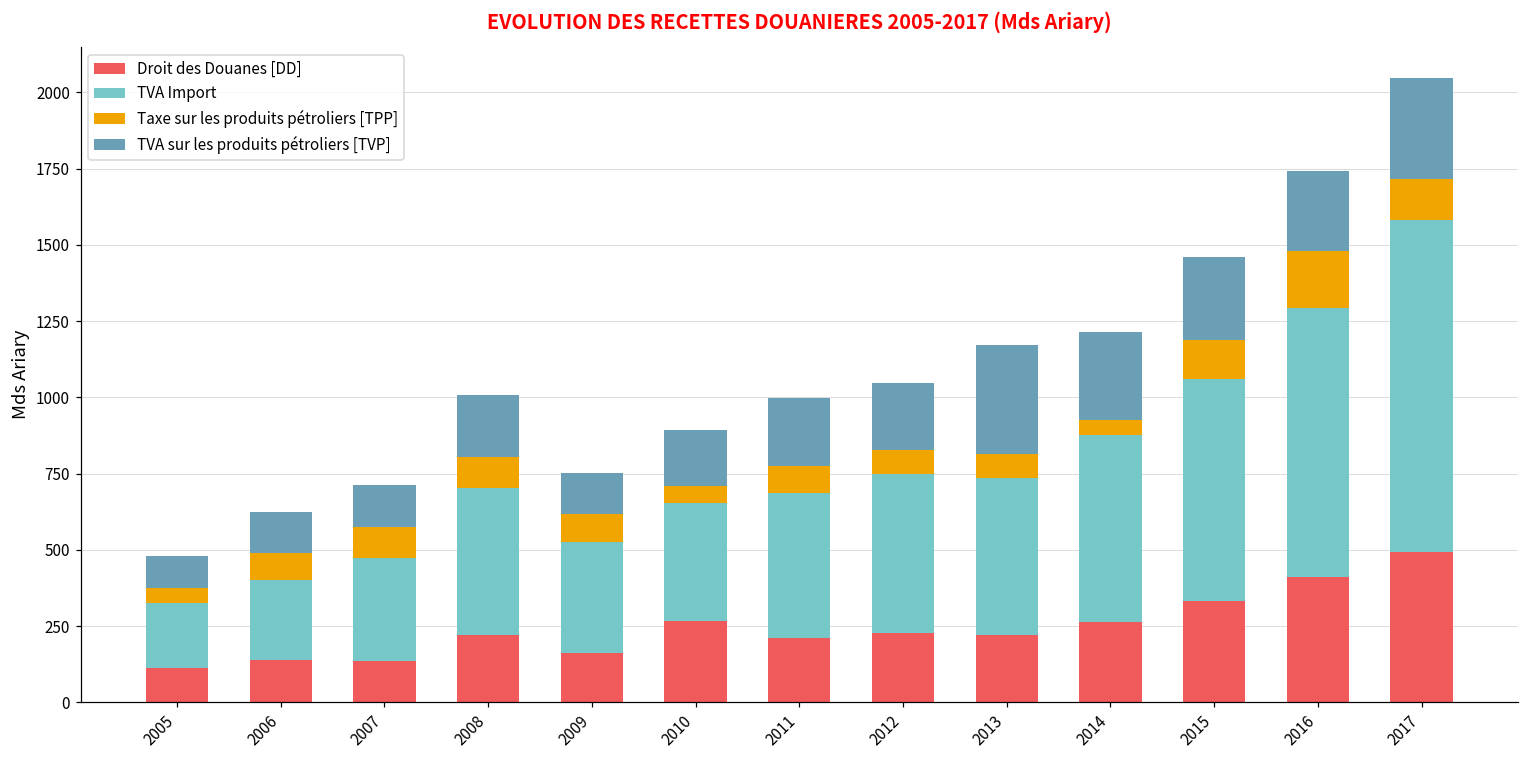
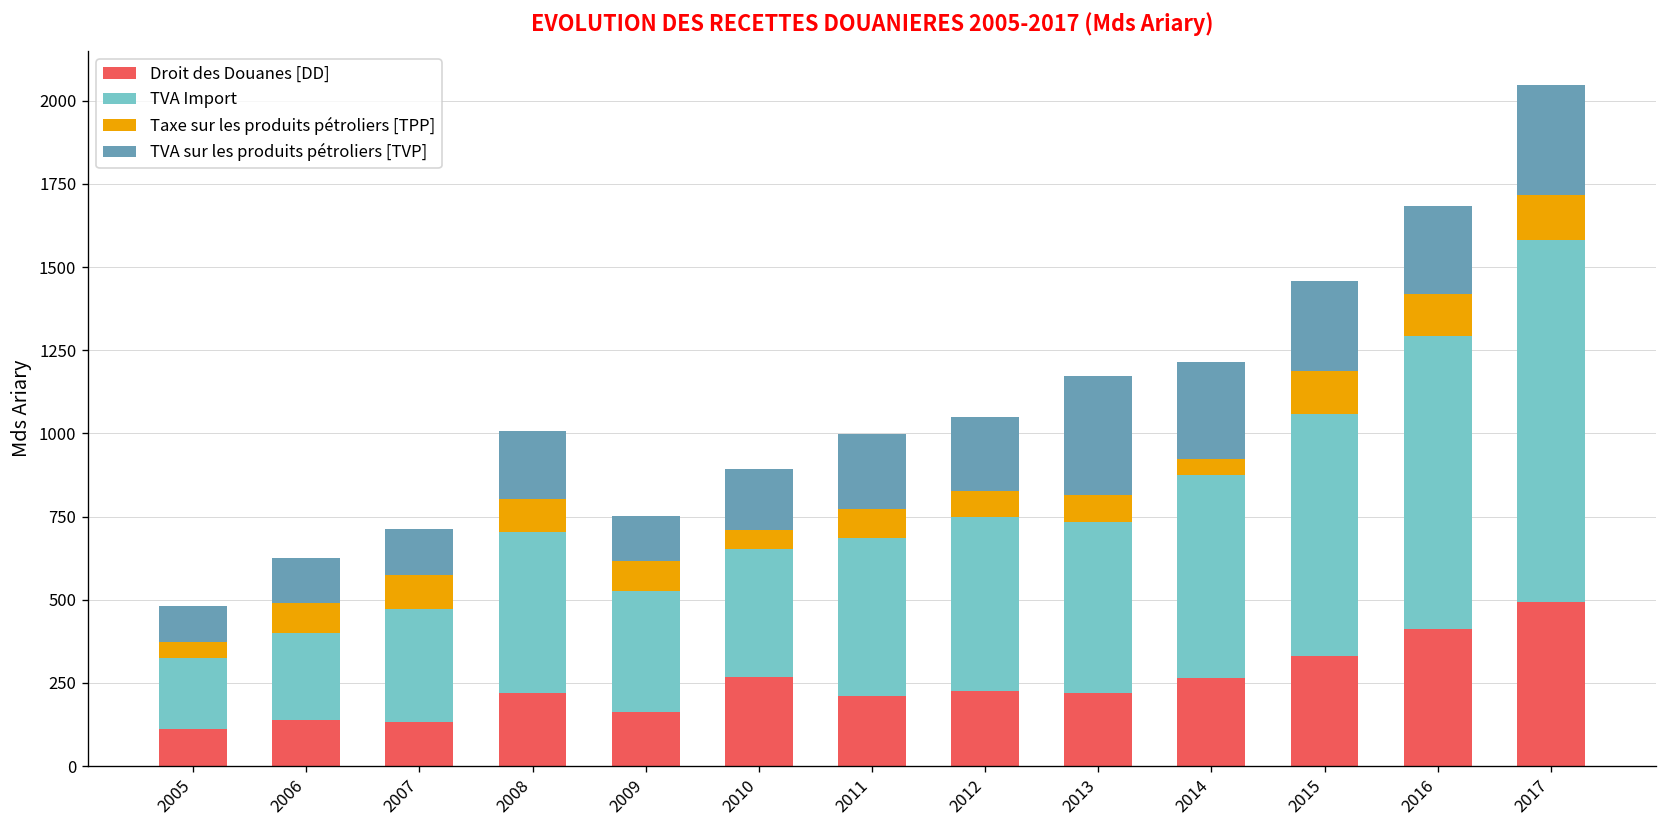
Taxe sur les produits pétroliers [TPP], 2016: 190 -> 130
